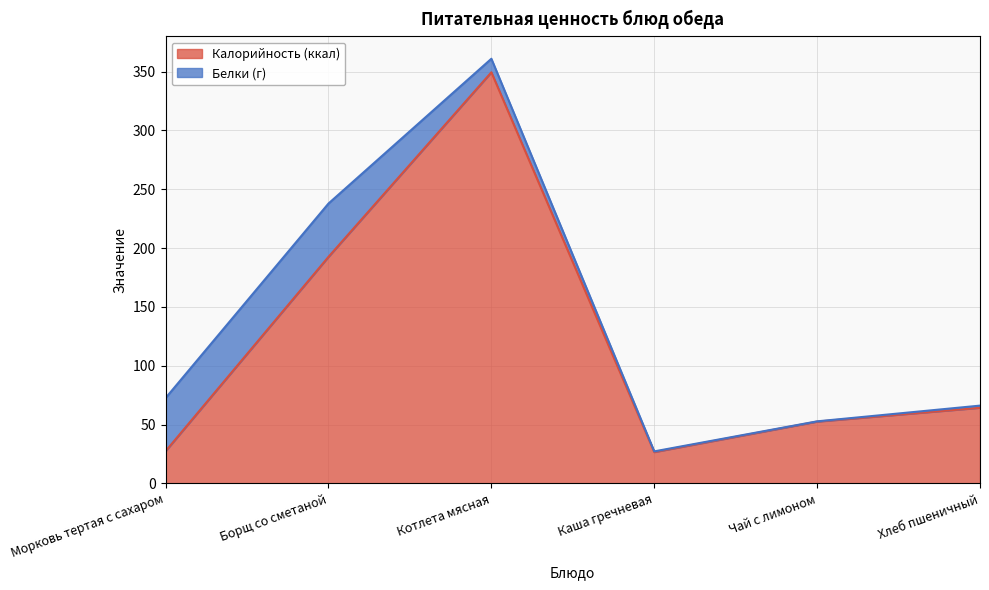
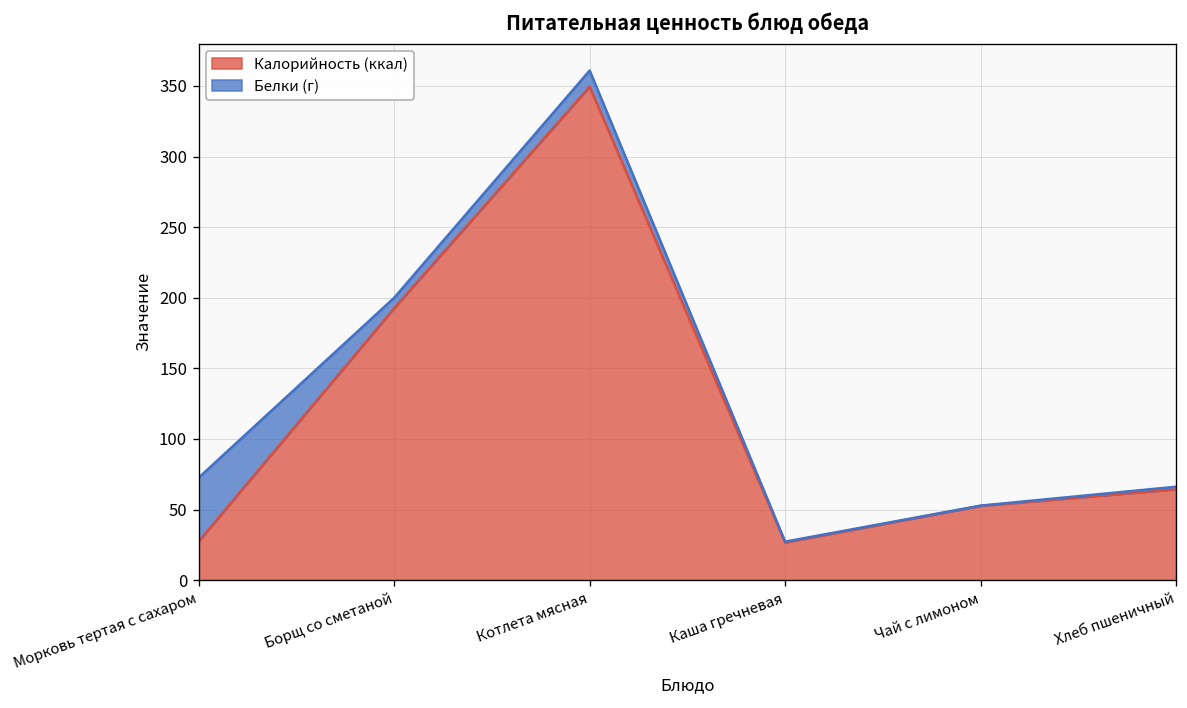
Белки (г), Борщ со сметаной: 45 -> 7
